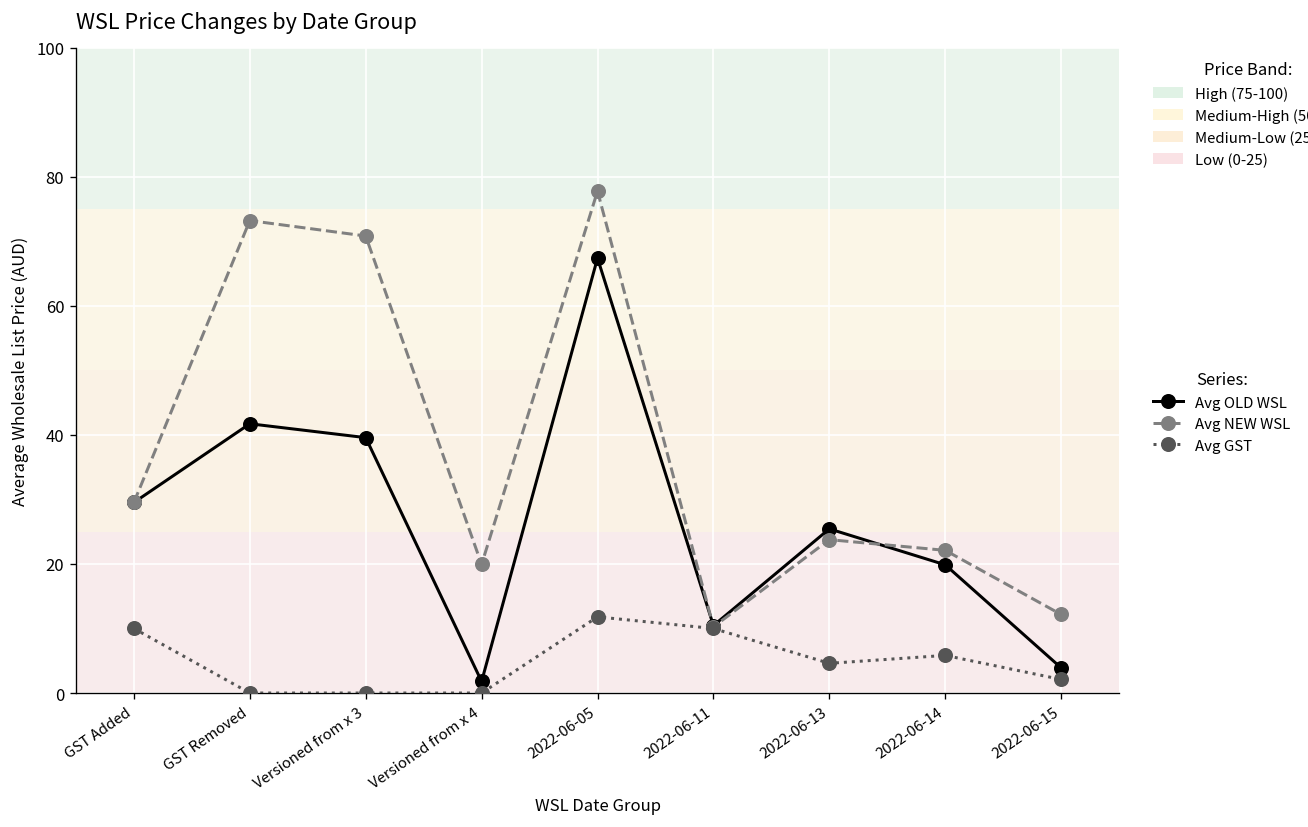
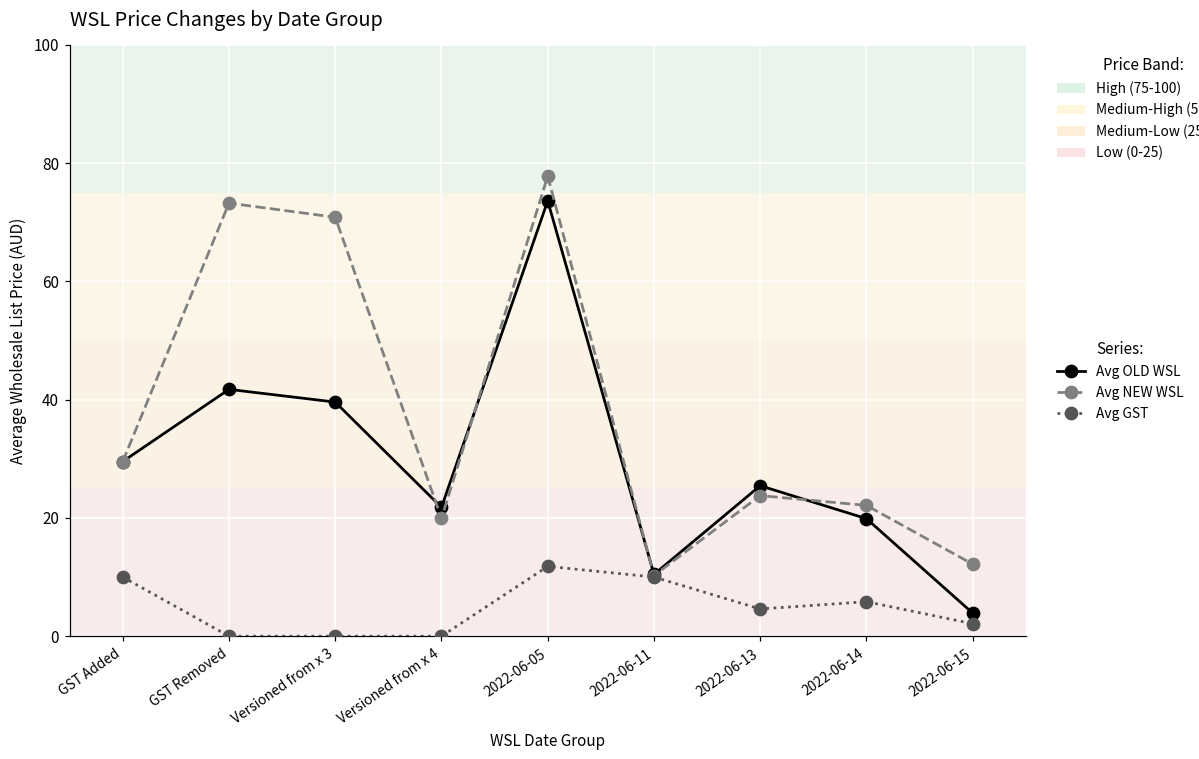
Avg OLD WSL, Versioned from x 4: 2 -> 22
Avg OLD WSL, 2022-06-05: 67 -> 74
